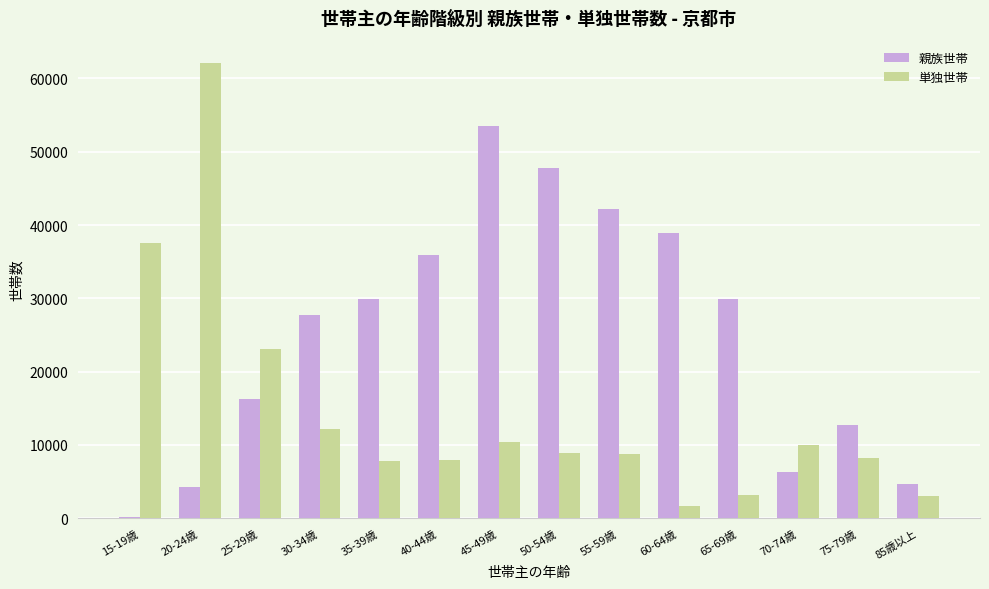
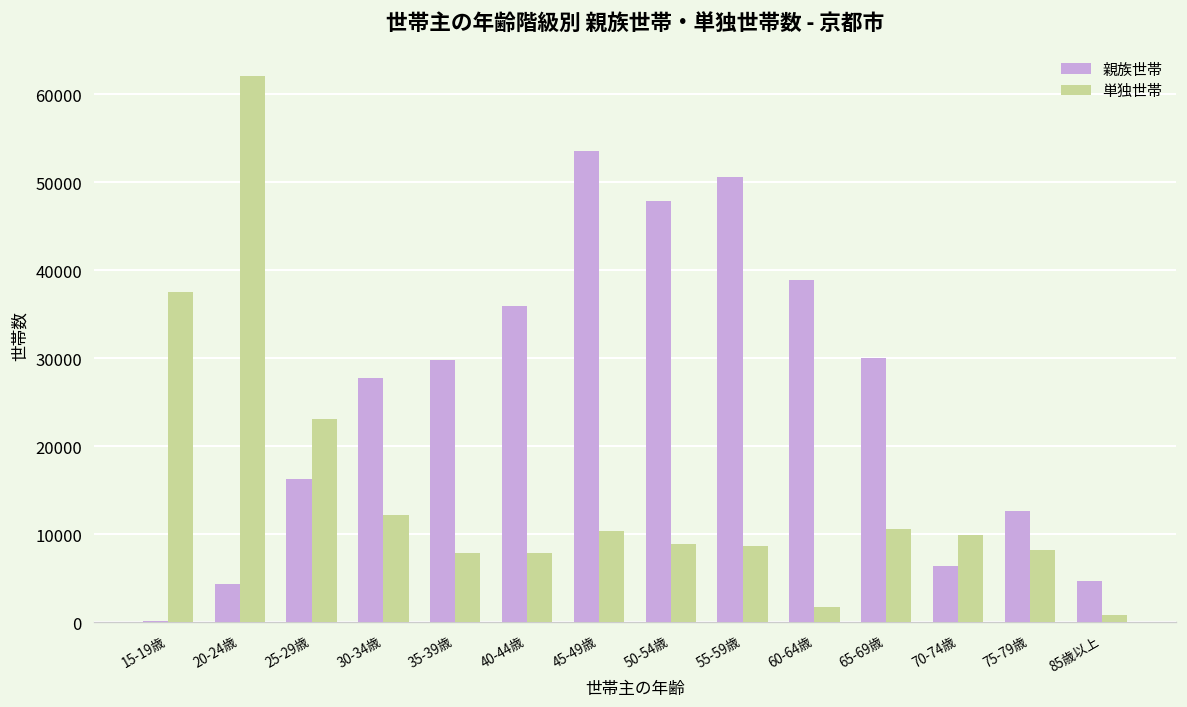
親族世帯, 55-59歳: 42000 -> 51000
単独世帯, 65-69歳: 3000 -> 11000
単独世帯, 85歳以上: 3000 -> 1000
